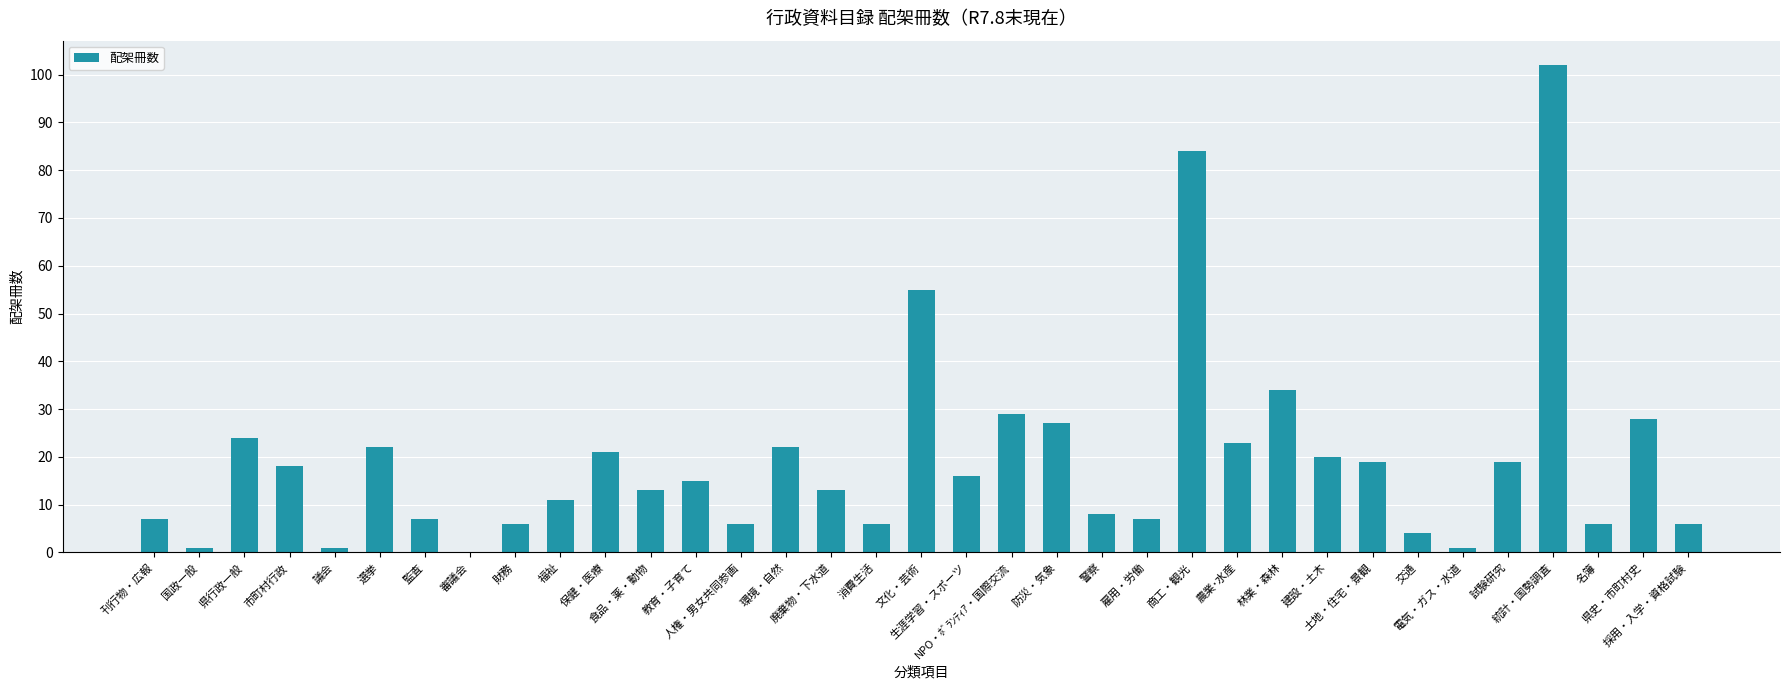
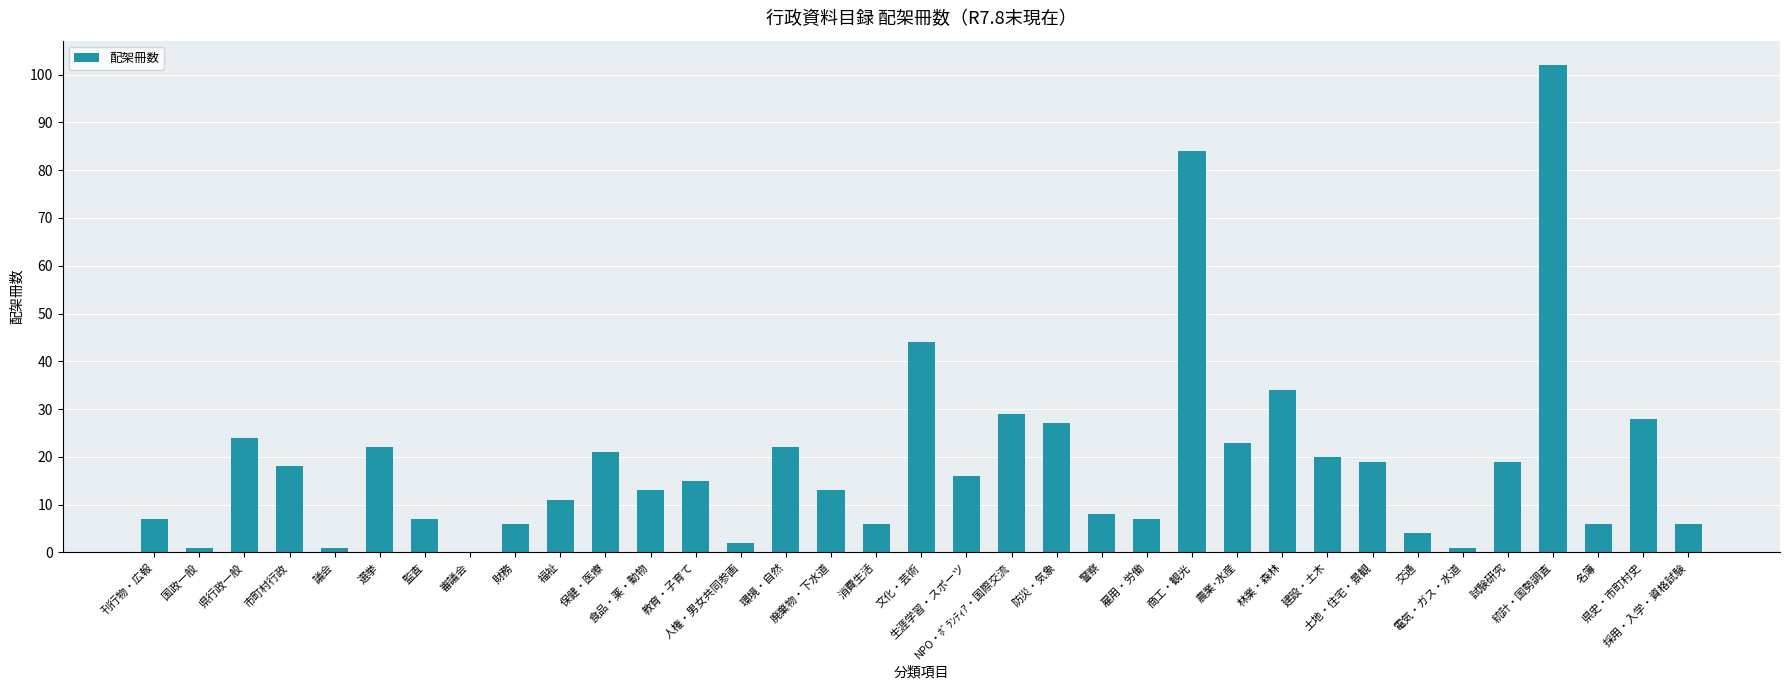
人権・男女共同参画: 6 -> 2
文化・芸術: 55 -> 44
